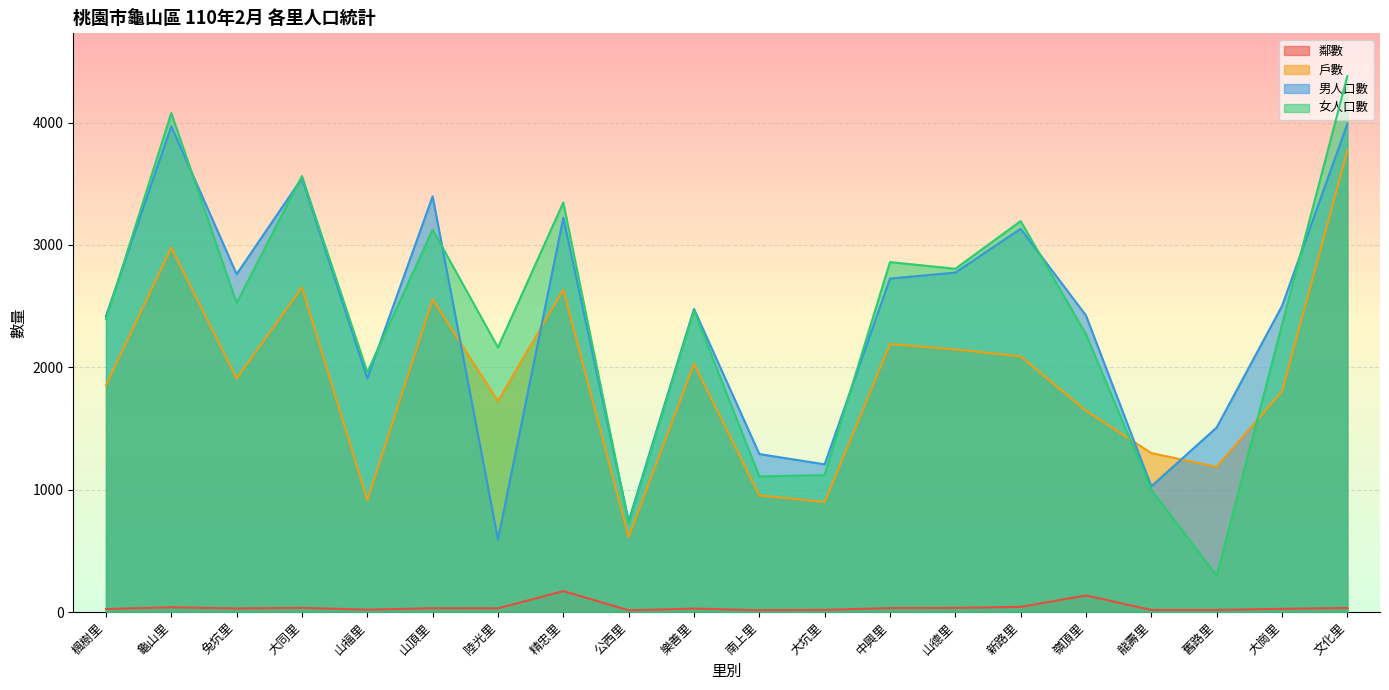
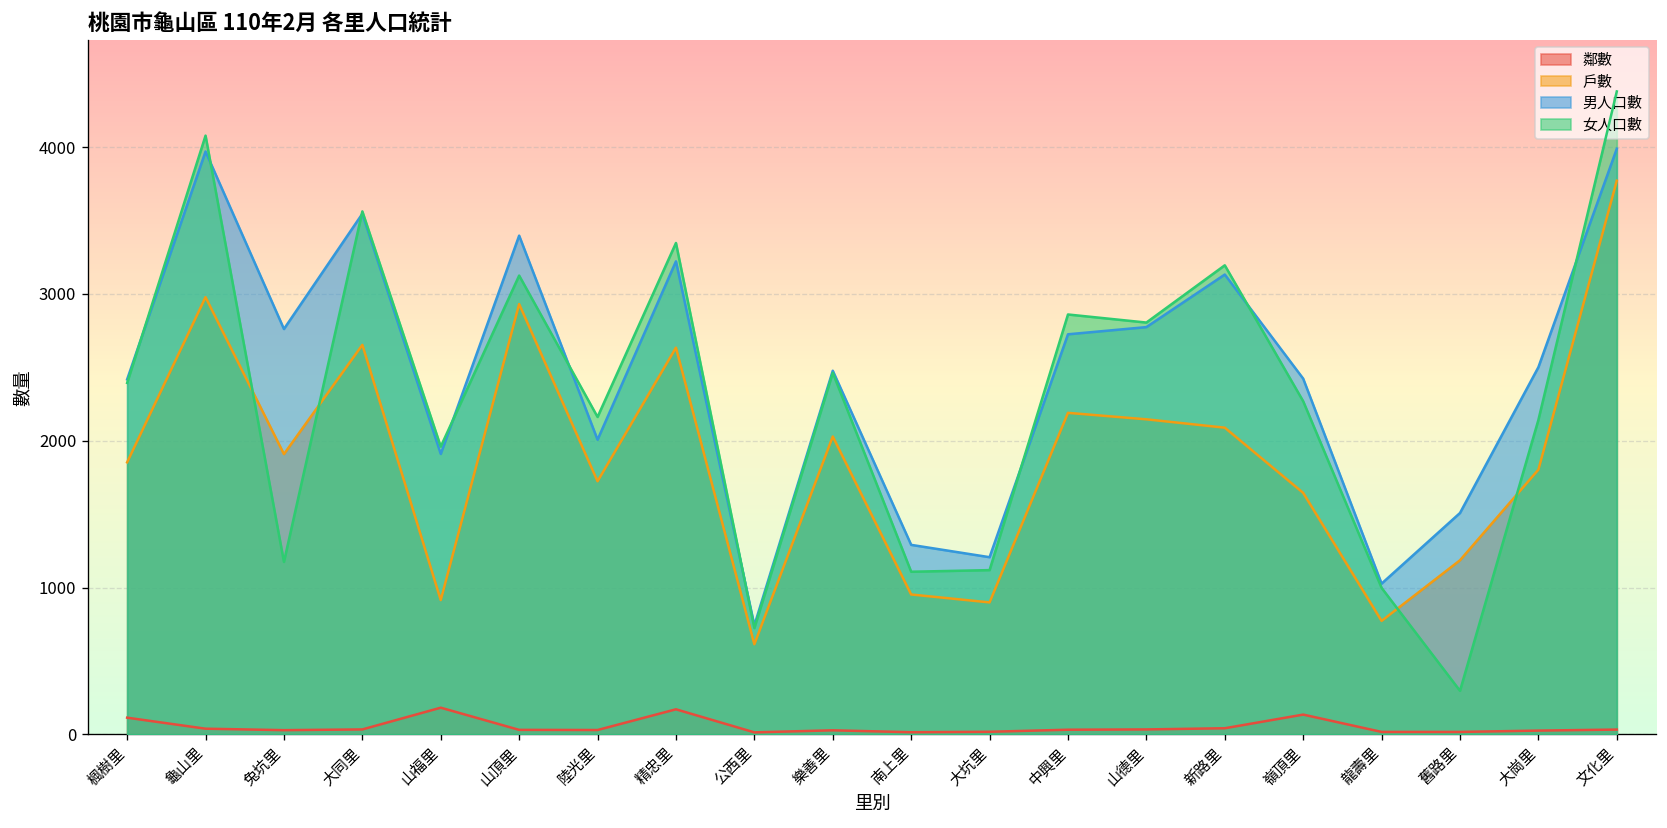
鄰數, 楓樹里: 20 -> 110
女人口數, 兔坑里: 2530 -> 1180
鄰數, 山福里: 20 -> 180
戶數, 山頂里: 2550 -> 2930
男人口數, 陸光里: 590 -> 2010
戶數, 龍壽里: 1300 -> 770
女人口數, 大崗里: 2350 -> 2140
